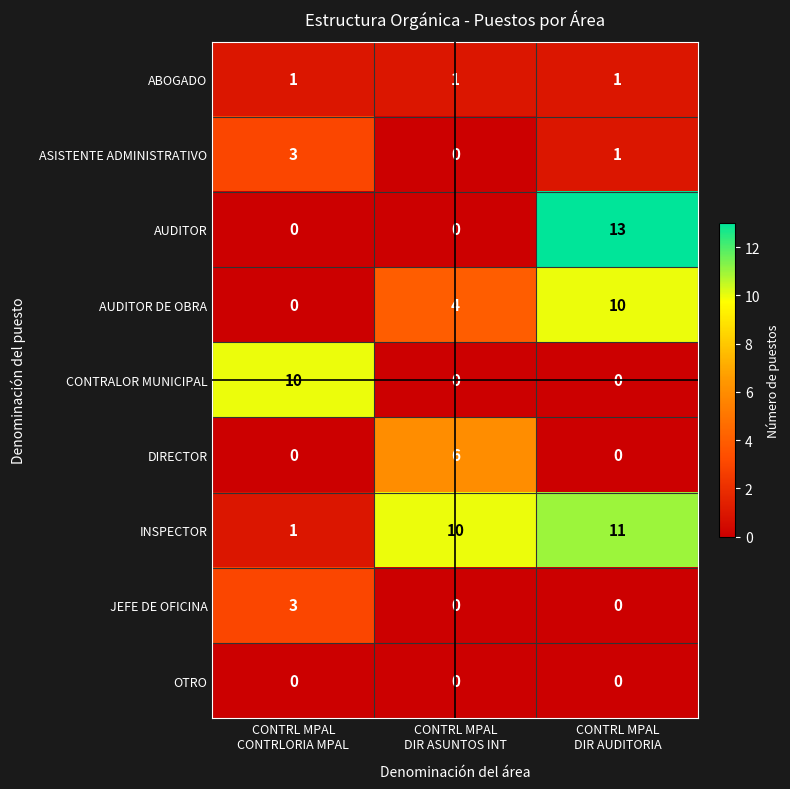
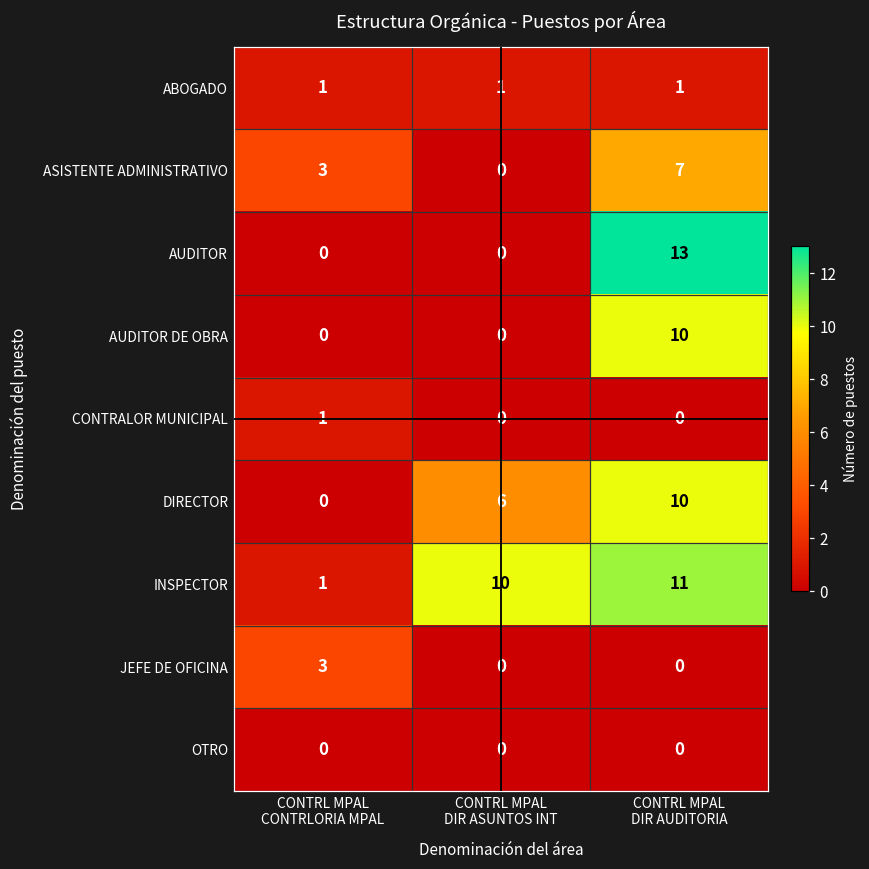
ASISTENTE ADMINISTRATIVO, CONTRL MPAL DIR AUDITORIA: 1 -> 7
AUDITOR DE OBRA, CONTRL MPAL DIR ASUNTOS INT: 4 -> 0
CONTRALOR MUNICIPAL, CONTRL MPAL CONTRLORIA MPAL: 10 -> 1
DIRECTOR, CONTRL MPAL DIR AUDITORIA: 0 -> 10
